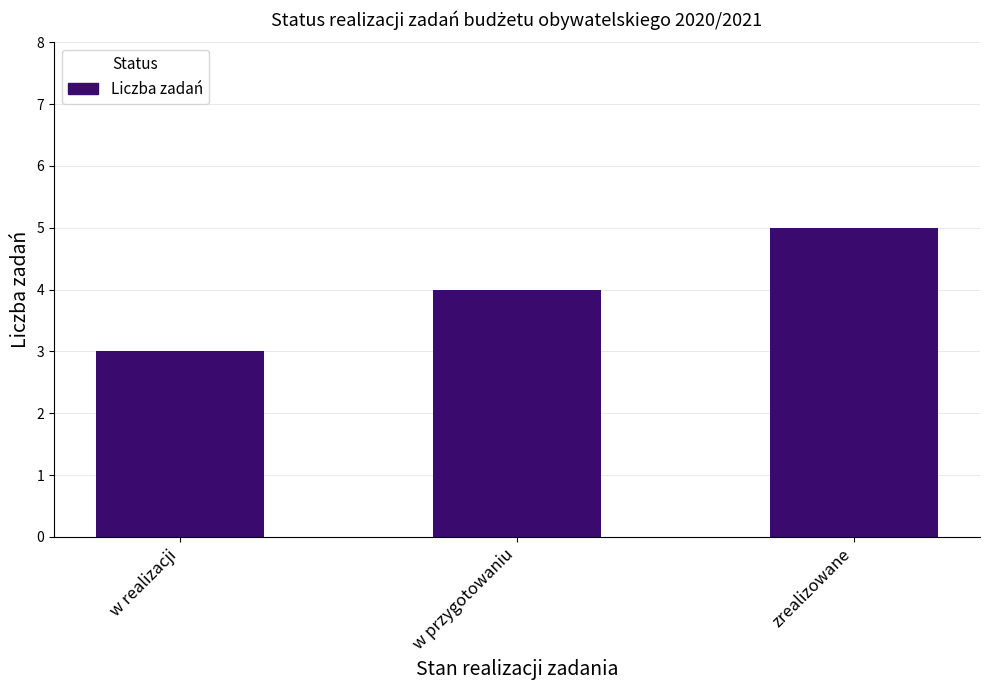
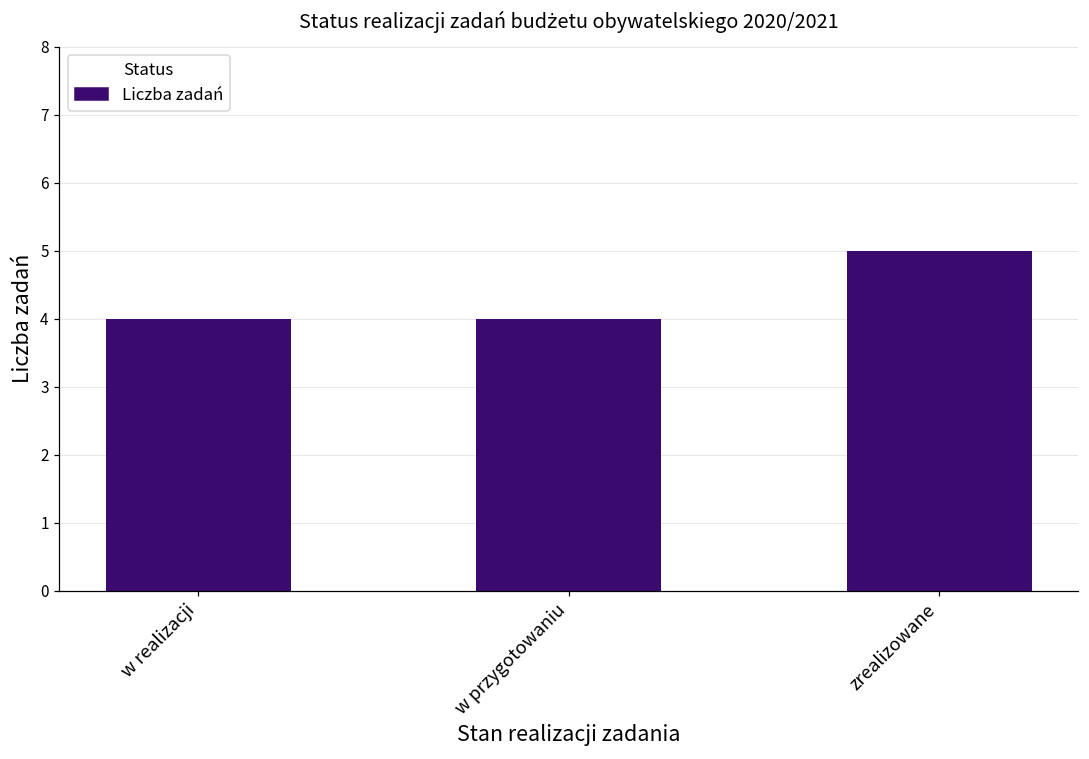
w realizacji: 3 -> 4
